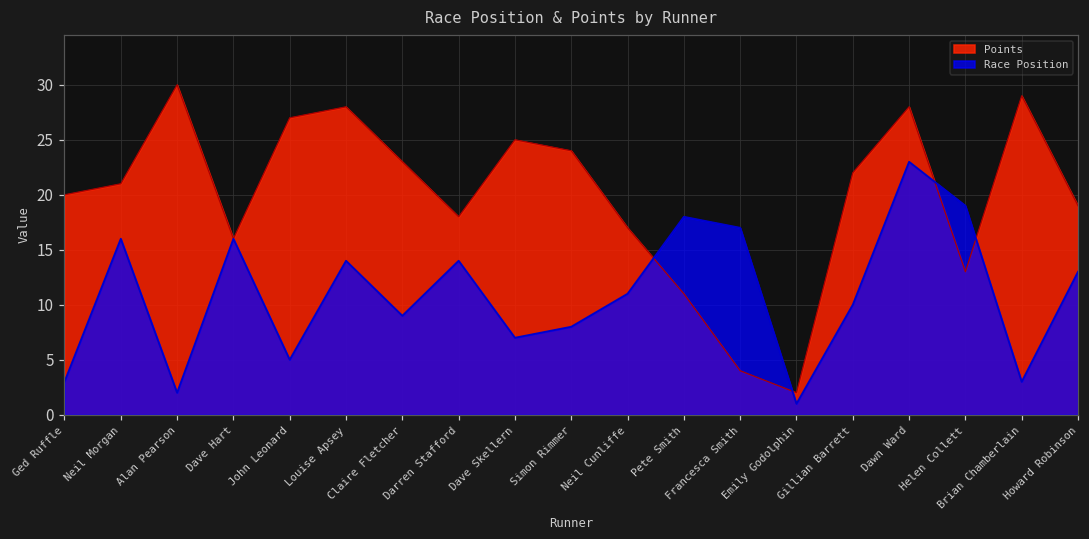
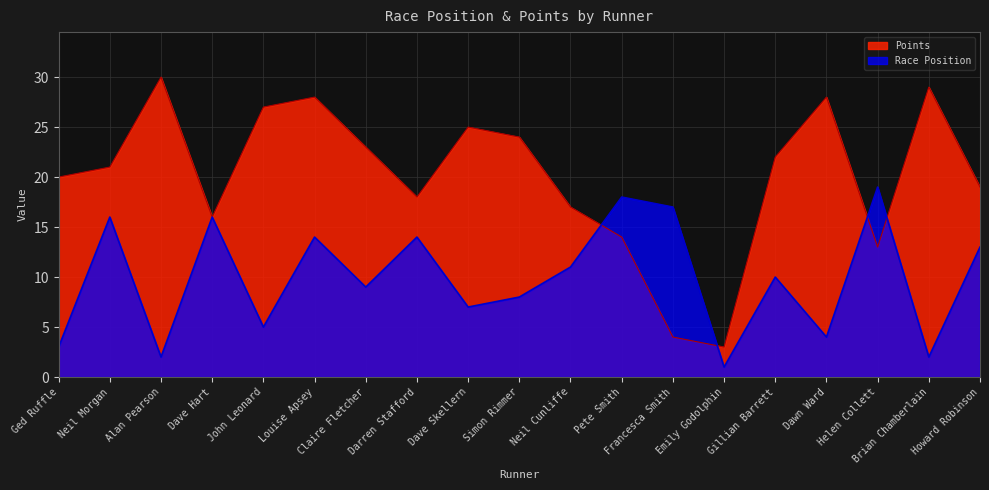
Points, Pete Smith: 11 -> 14
Points, Emily Godolphin: 2 -> 3
Race Position, Dawn Ward: 23 -> 4
Race Position, Brian Chamberlain: 3 -> 2
